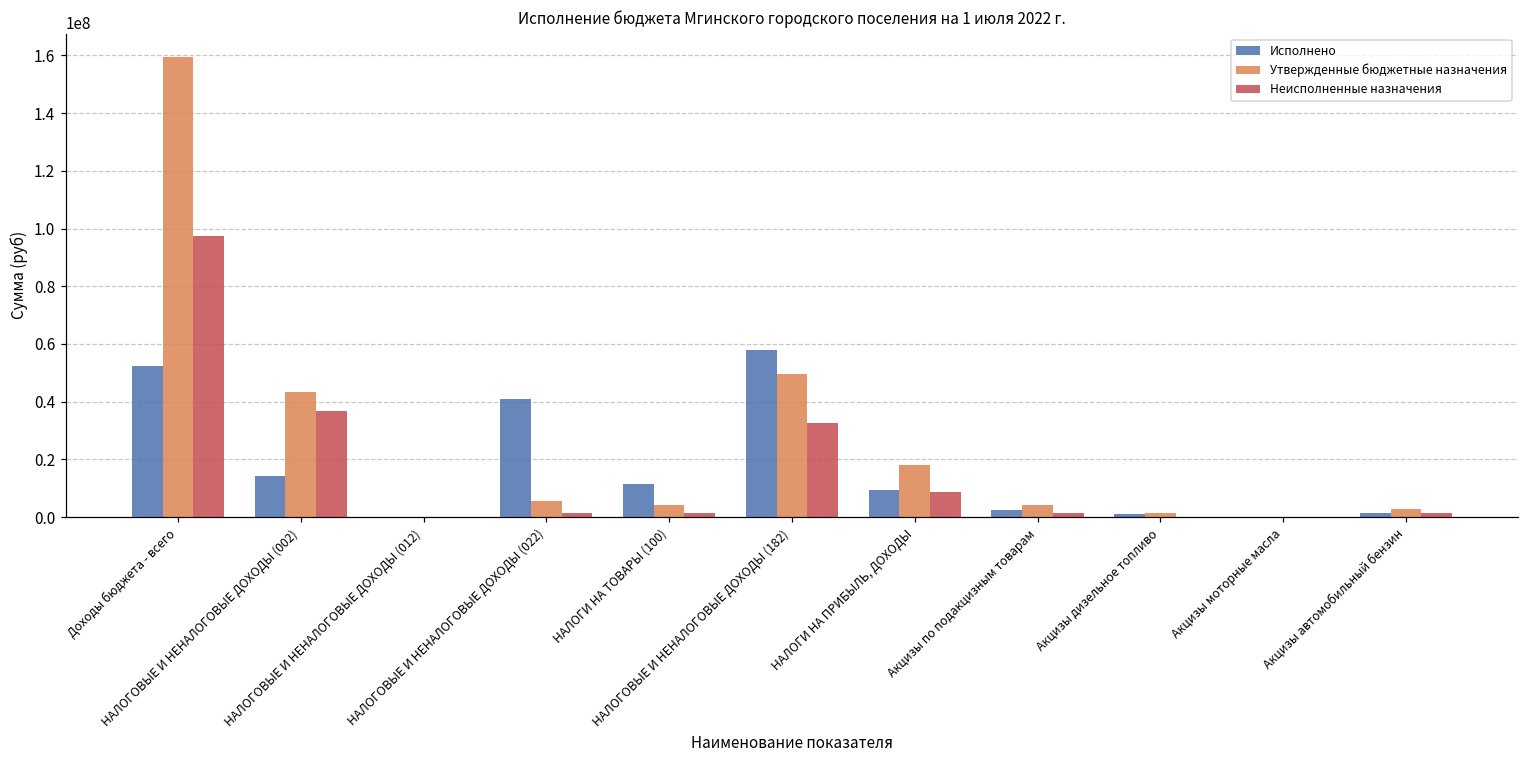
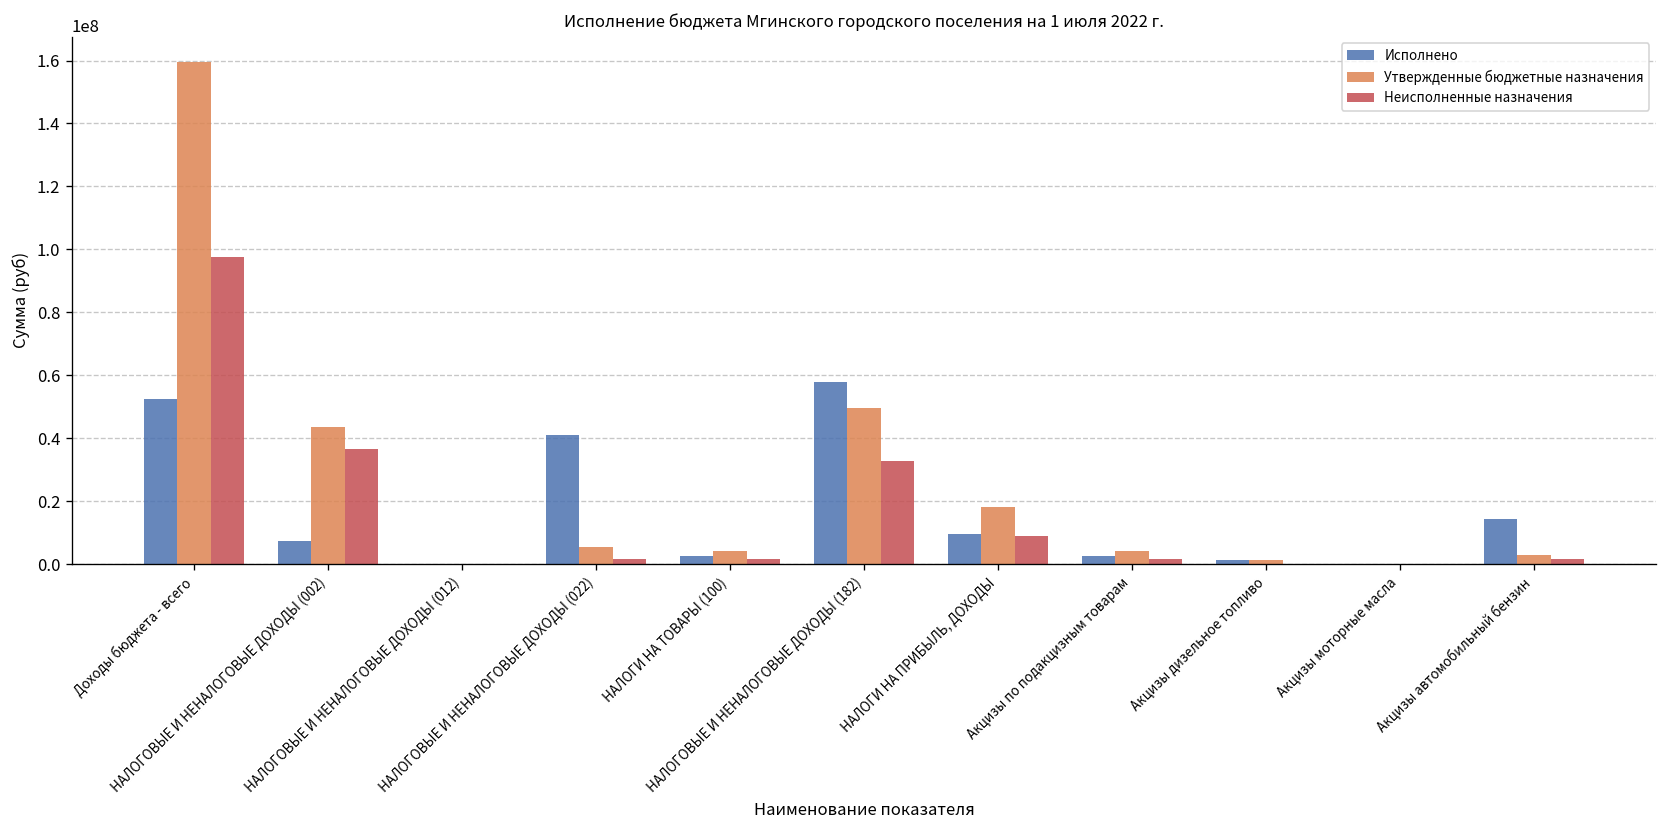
Исполнено, НАЛОГОВЫЕ И НЕНАЛОГОВЫЕ ДОХОДЫ (002): 14000000 -> 7000000
Исполнено, НАЛОГИ НА ТОВАРЫ (100): 12000000 -> 2000000
Исполнено, Акцизы автомобильный бензин: 1000000 -> 14000000
